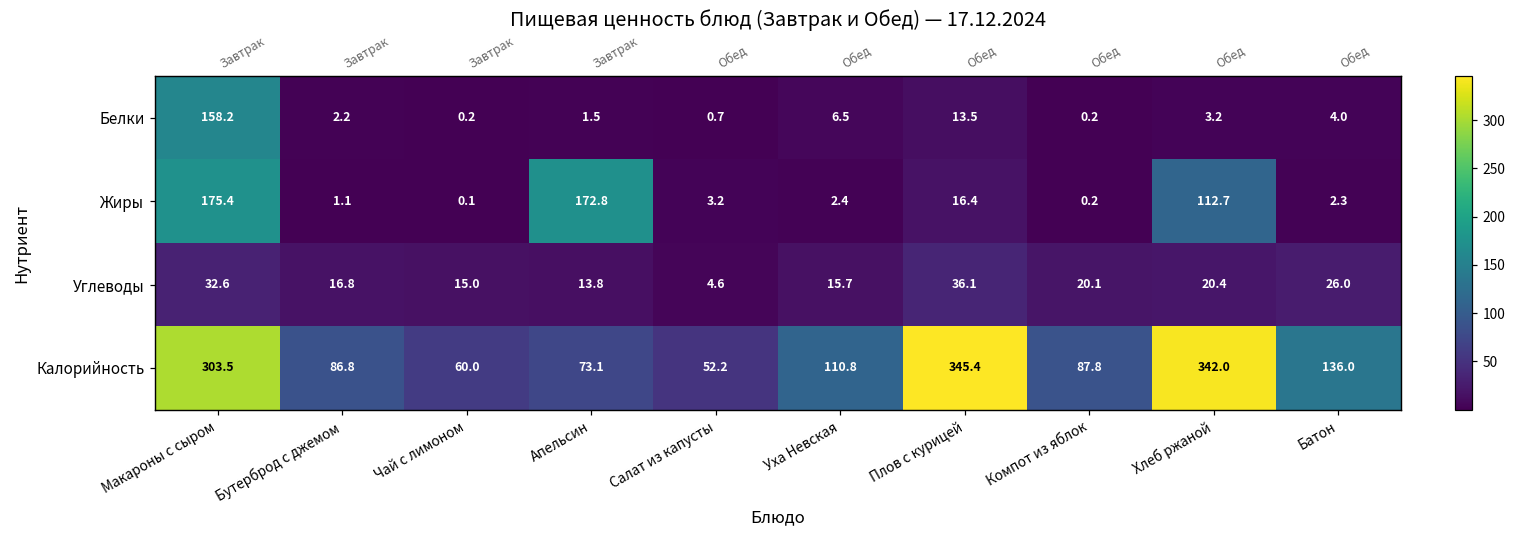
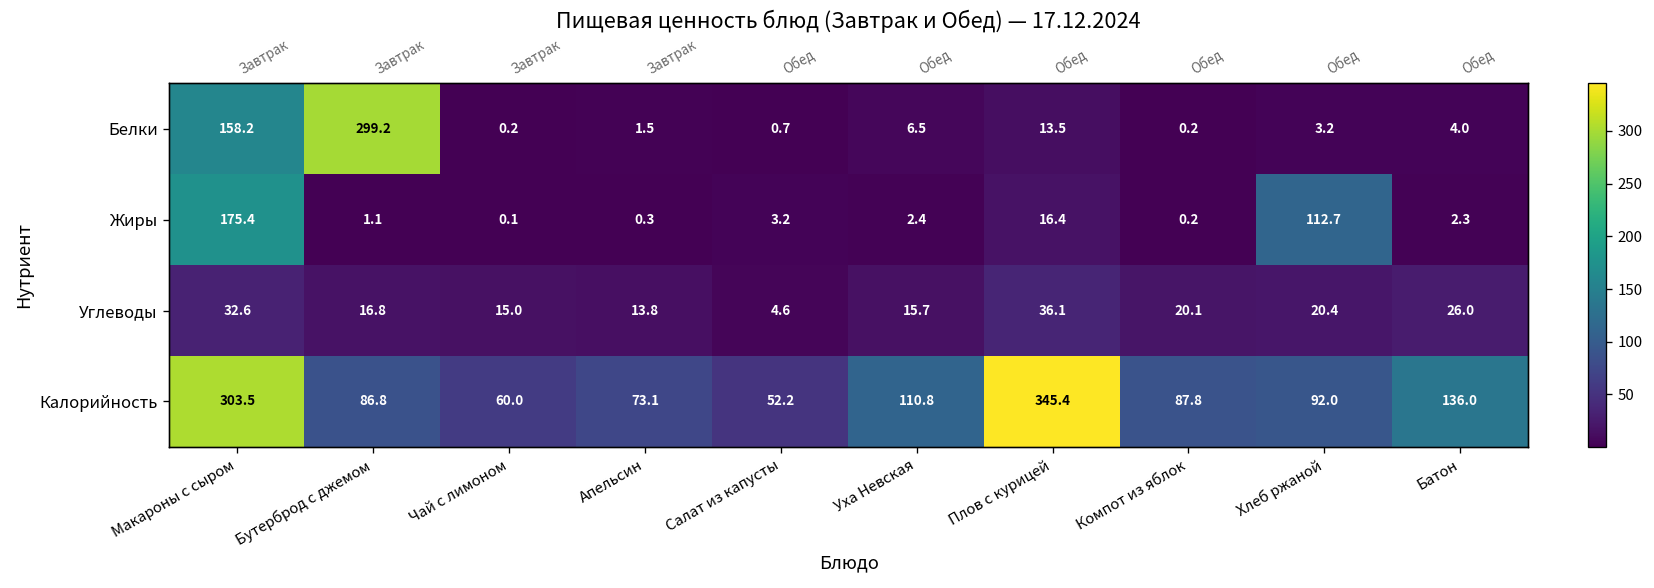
Белки, Бутерброд с джемом: 2.2 -> 299.2
Жиры, Апельсин: 172.8 -> 0.3
Калорийность, Хлеб ржаной: 342.0 -> 92.0
